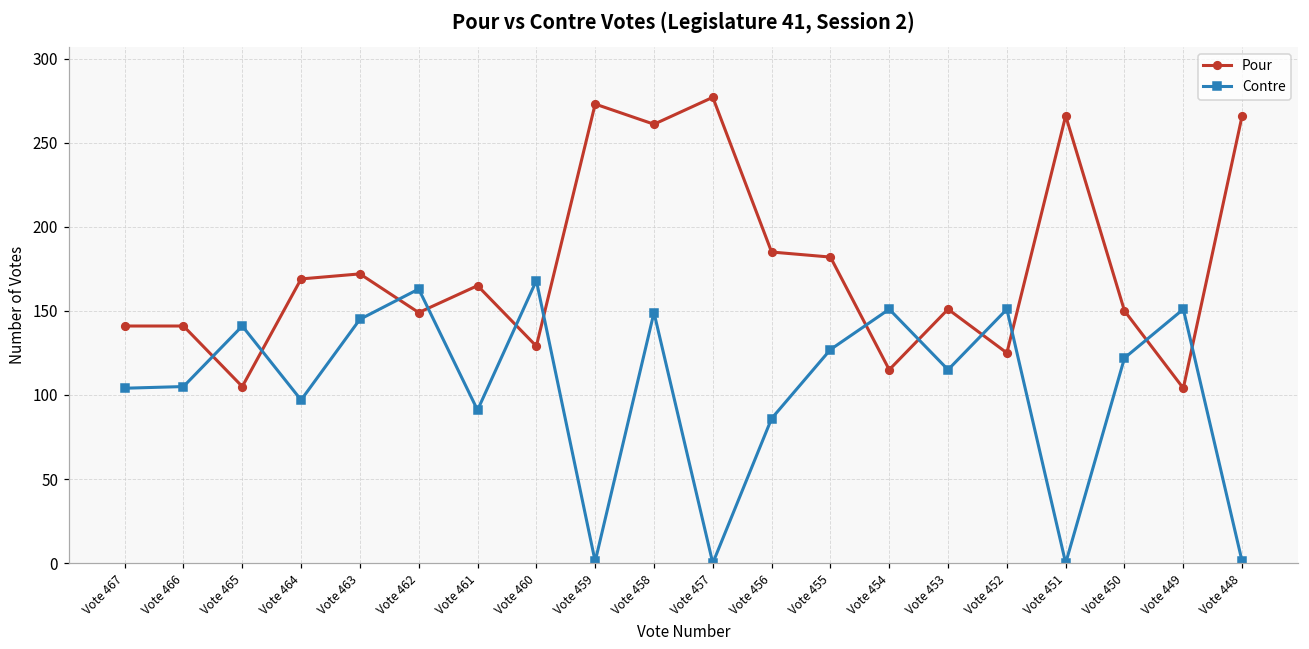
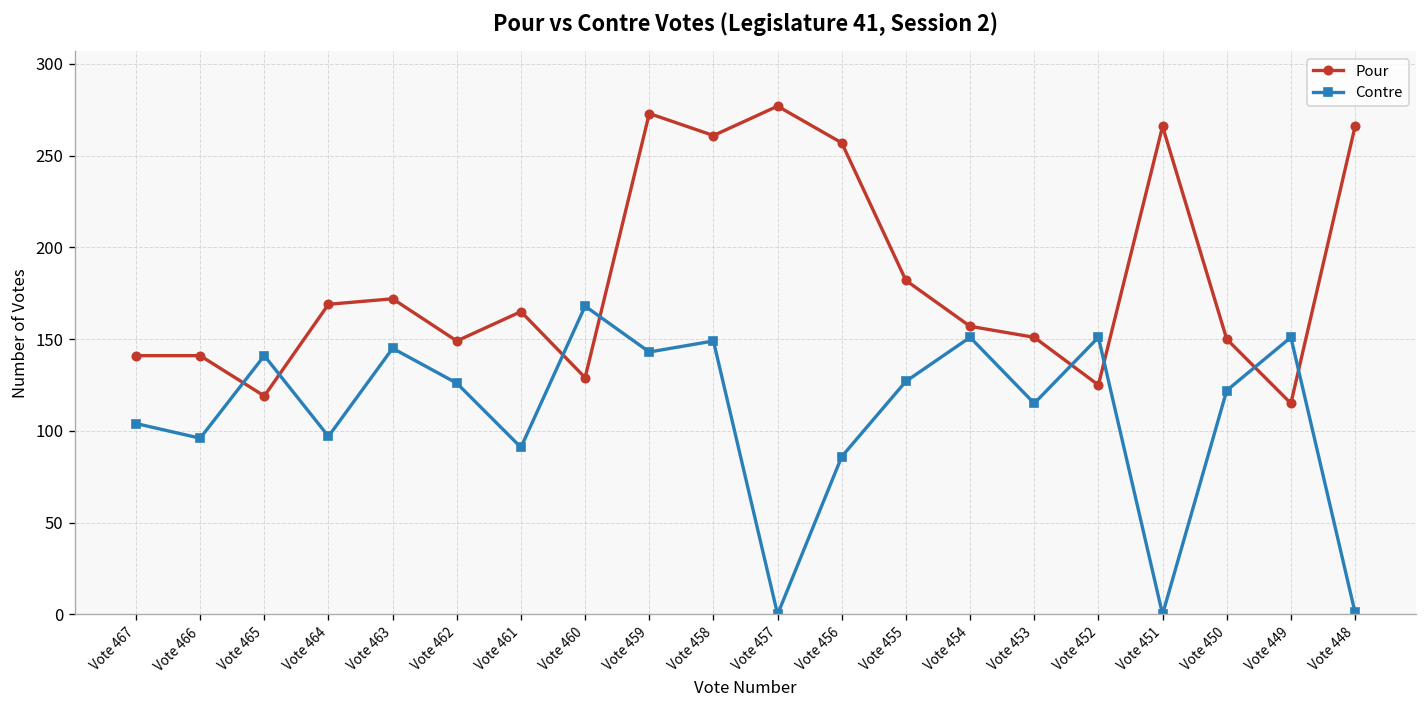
Contre, Vote 466: 105 -> 96
Pour, Vote 465: 105 -> 119
Contre, Vote 462: 163 -> 126
Contre, Vote 459: 1 -> 143
Pour, Vote 456: 185 -> 257
Pour, Vote 454: 115 -> 157
Pour, Vote 449: 104 -> 115
